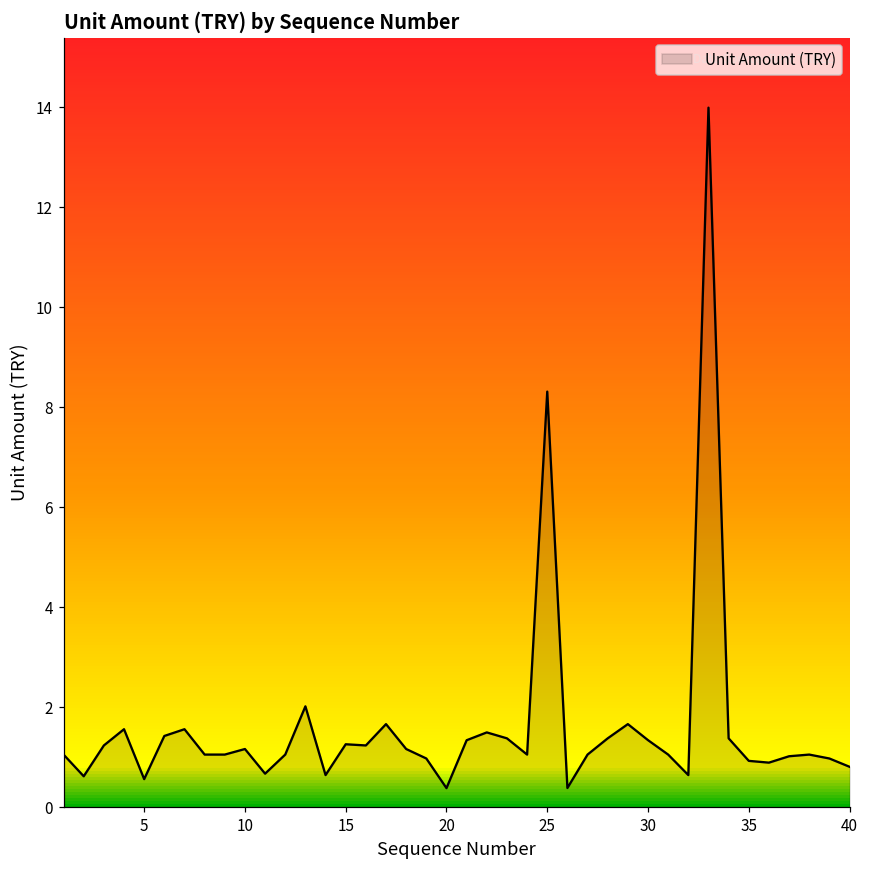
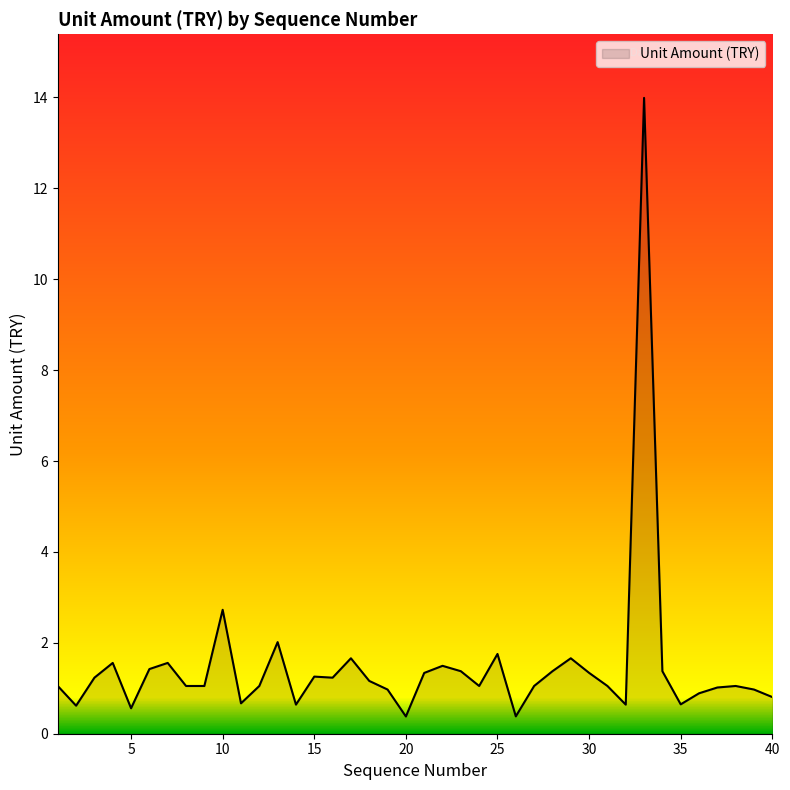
10: 1.2 -> 2.7
25: 8.3 -> 1.8
35: 0.9 -> 0.6
